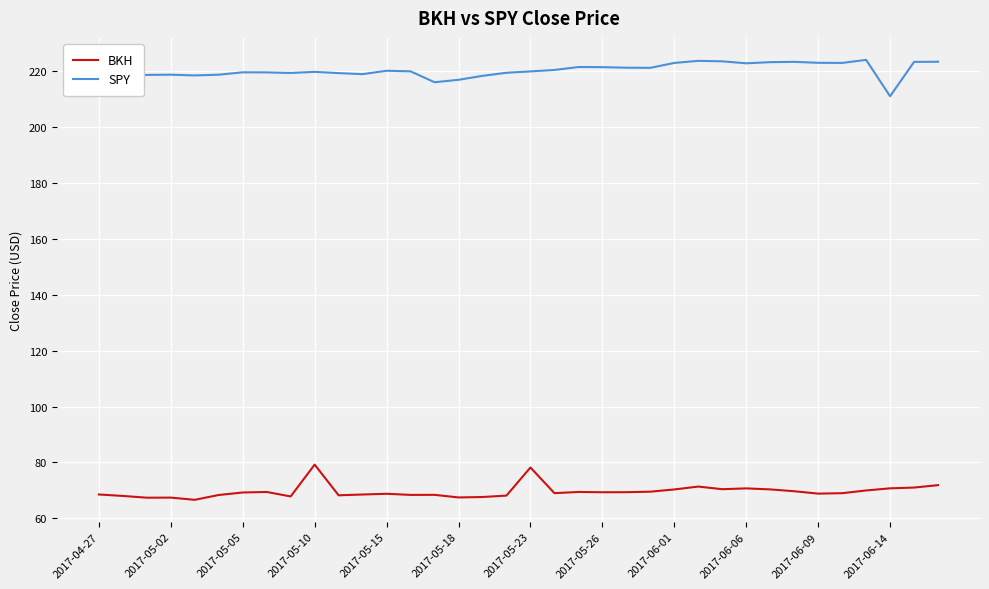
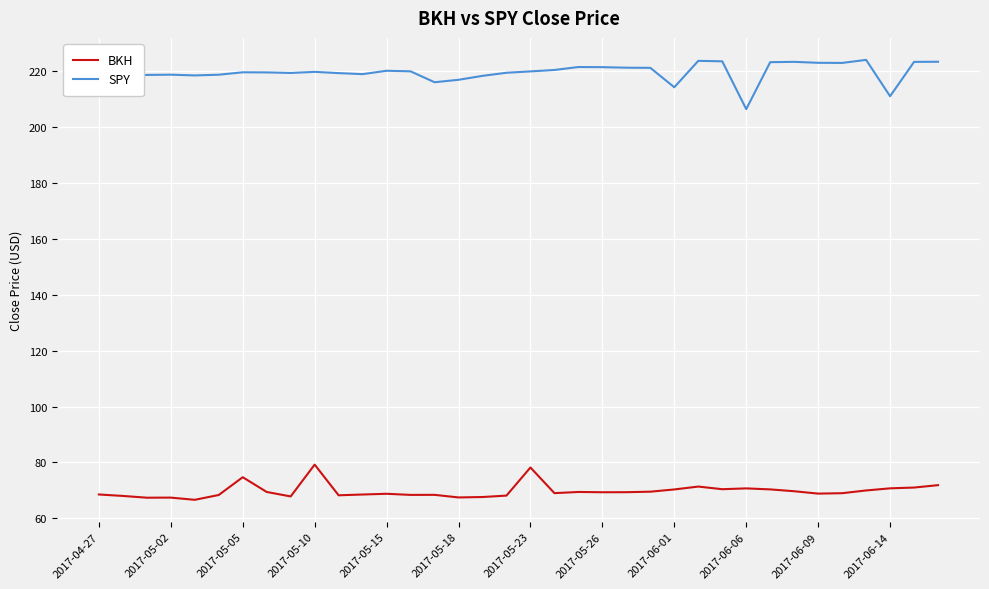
BKH, 2017-05-05: 69 -> 75
SPY, 2017-06-01: 223 -> 214
SPY, 2017-06-06: 223 -> 206
